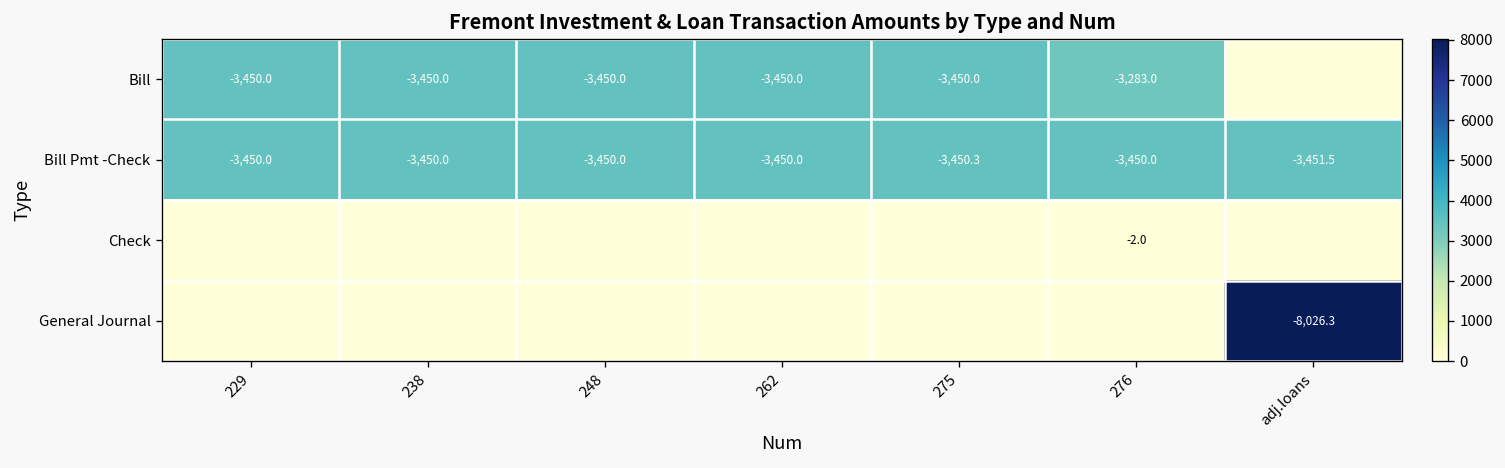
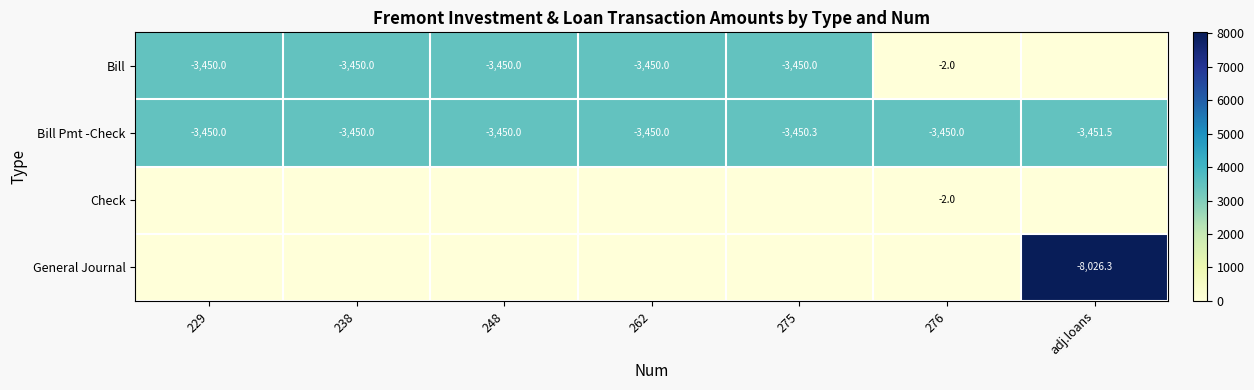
Bill, 276: -3,283.0 -> -2.0
